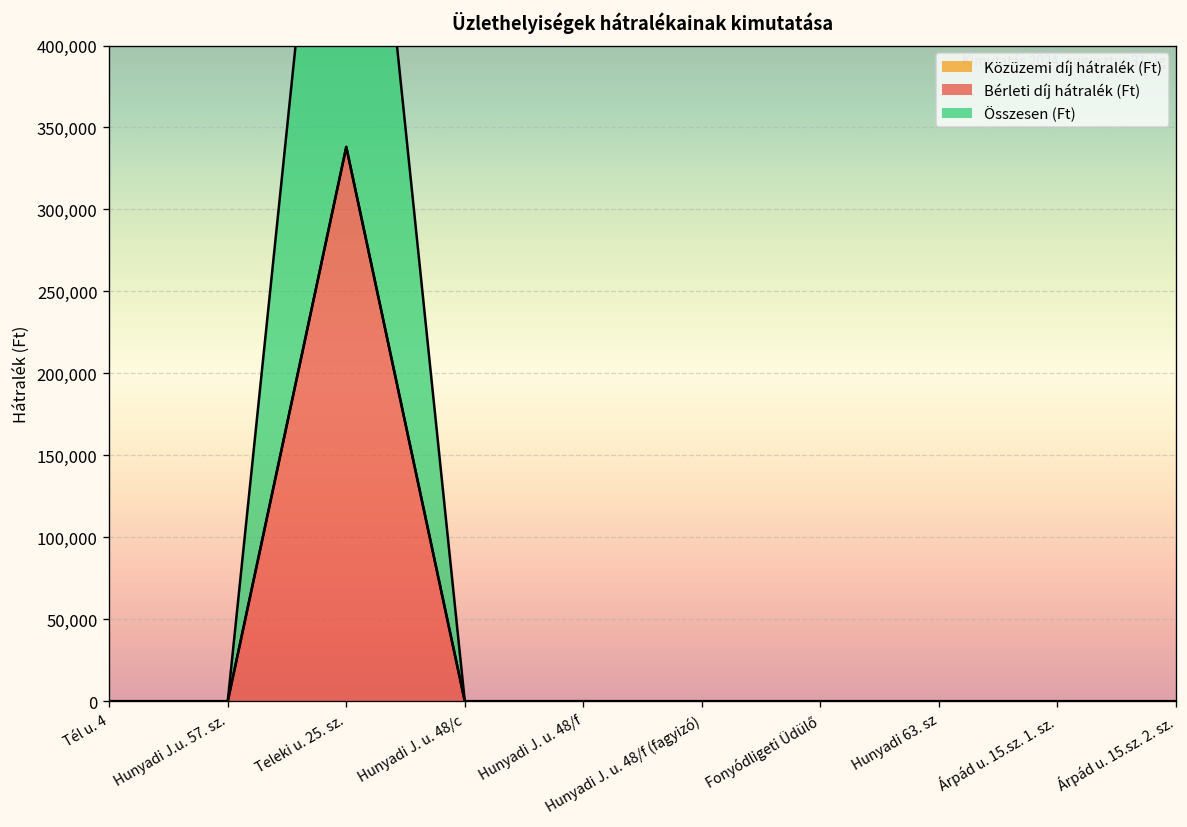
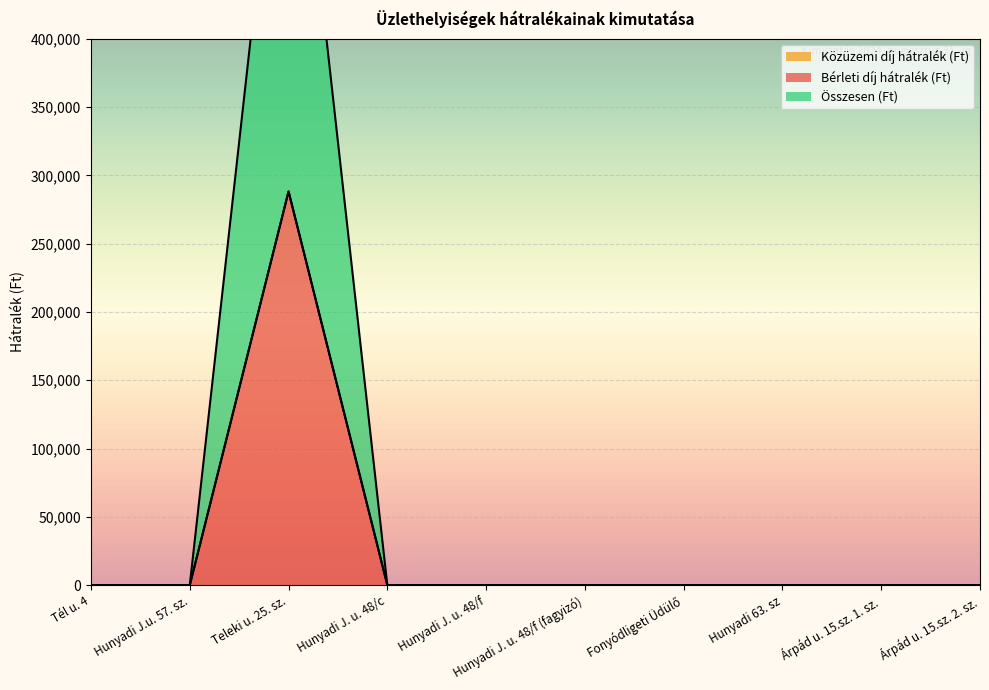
Bérleti díj hátralék (Ft), Teleki u. 25. sz.: 338,000 -> 288,000
